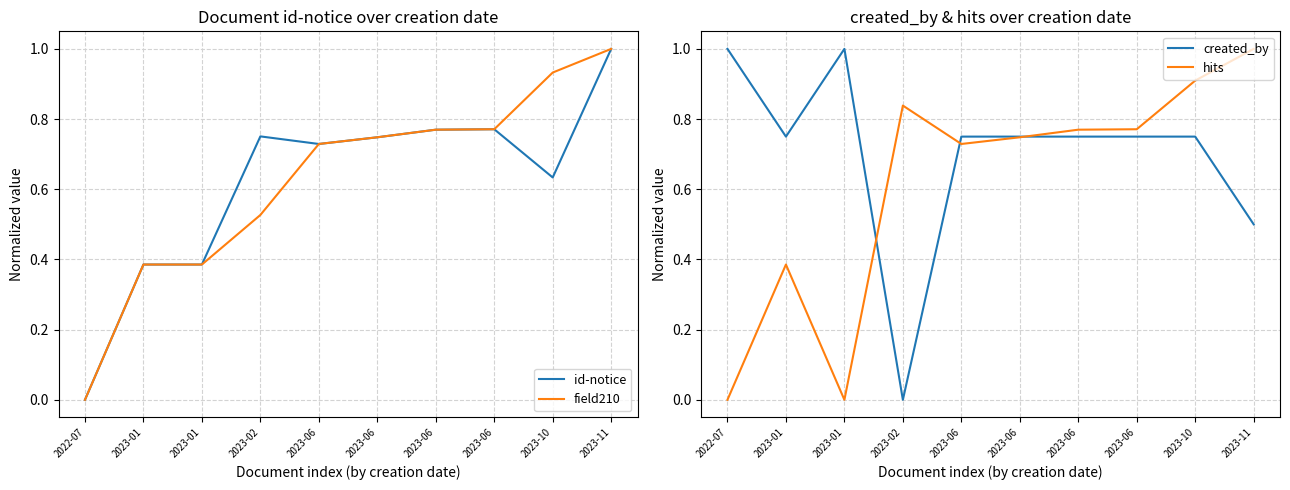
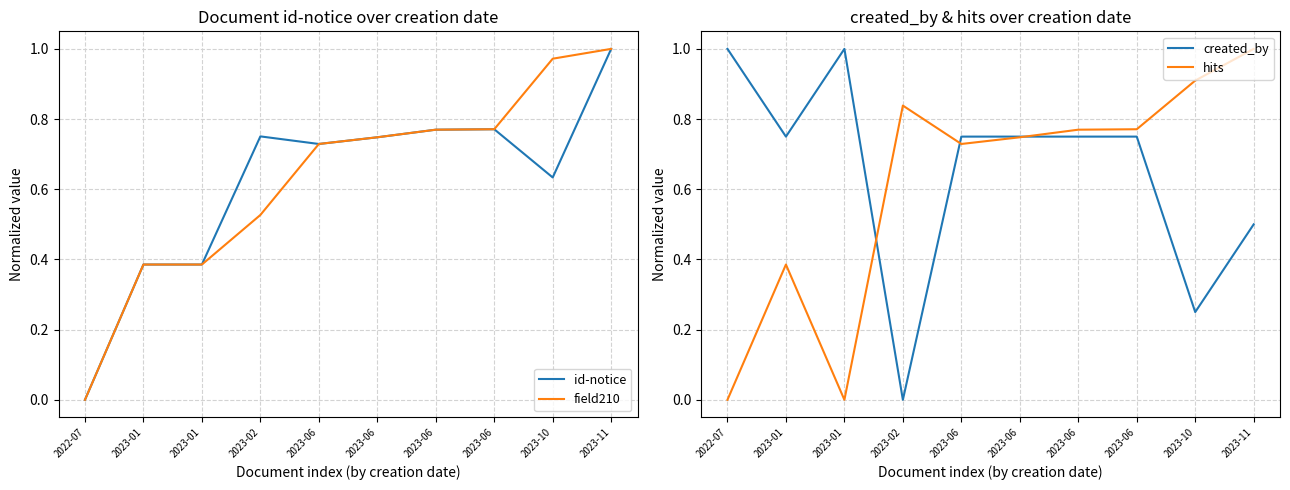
Document id-notice over creation date, field210, 2023-10: 0.93 -> 0.97
created_by & hits over creation date, created_by, 2023-10: 0.75 -> 0.25
